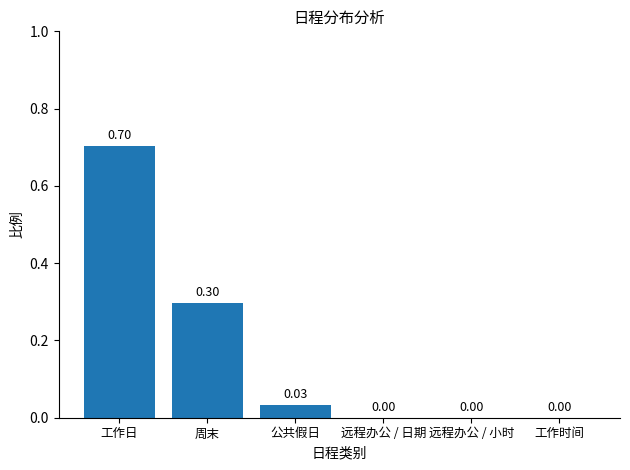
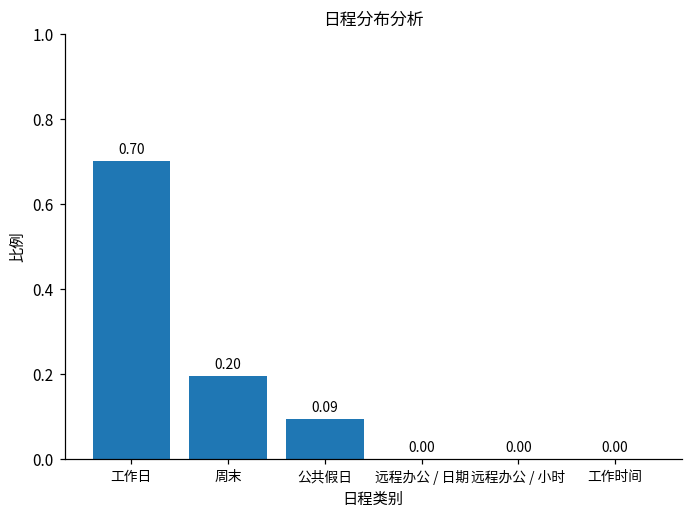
周末: 0.30 -> 0.20
公共假日: 0.03 -> 0.09
